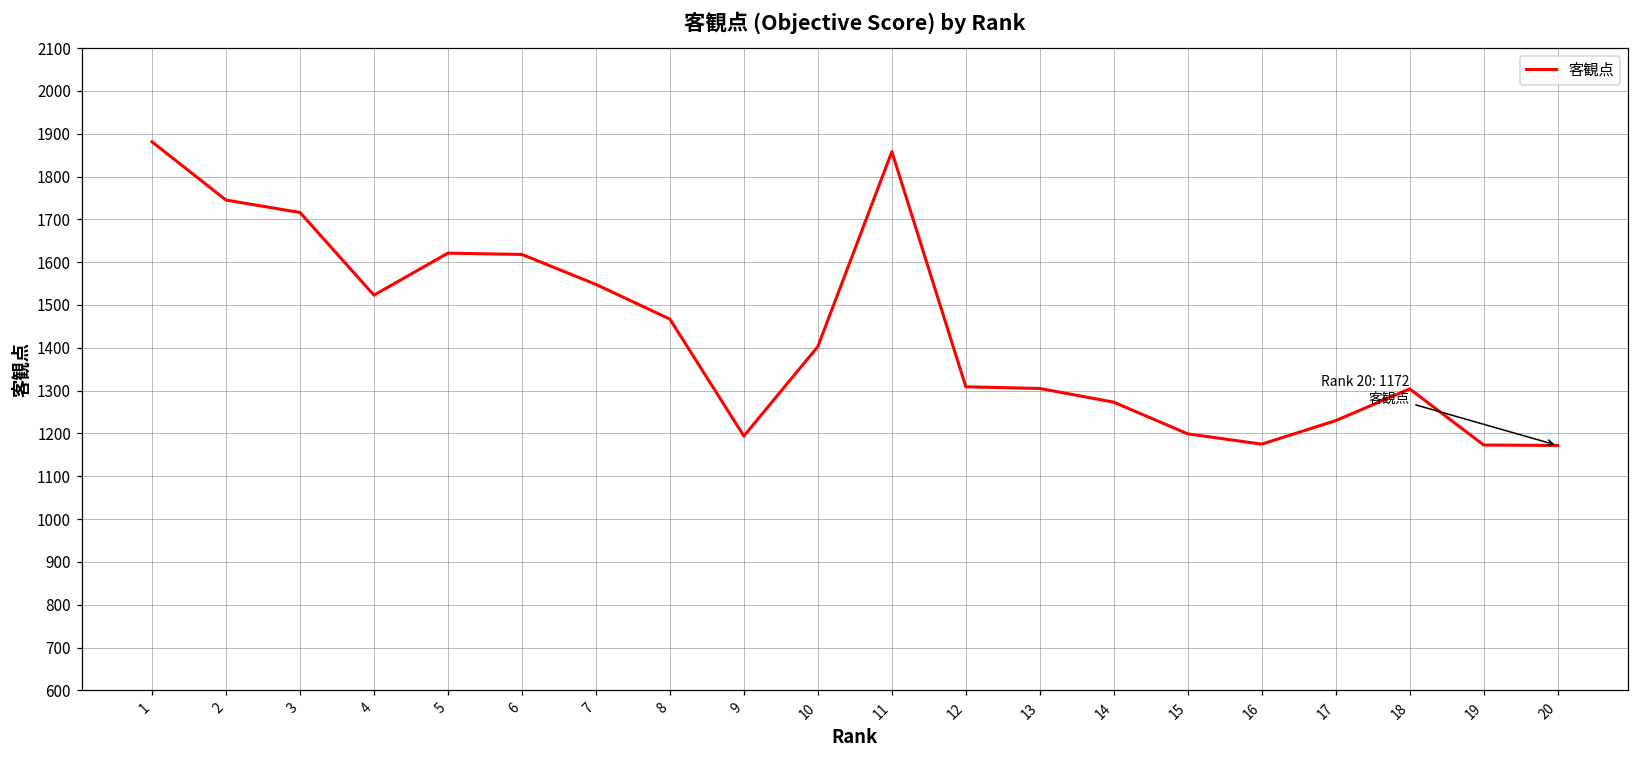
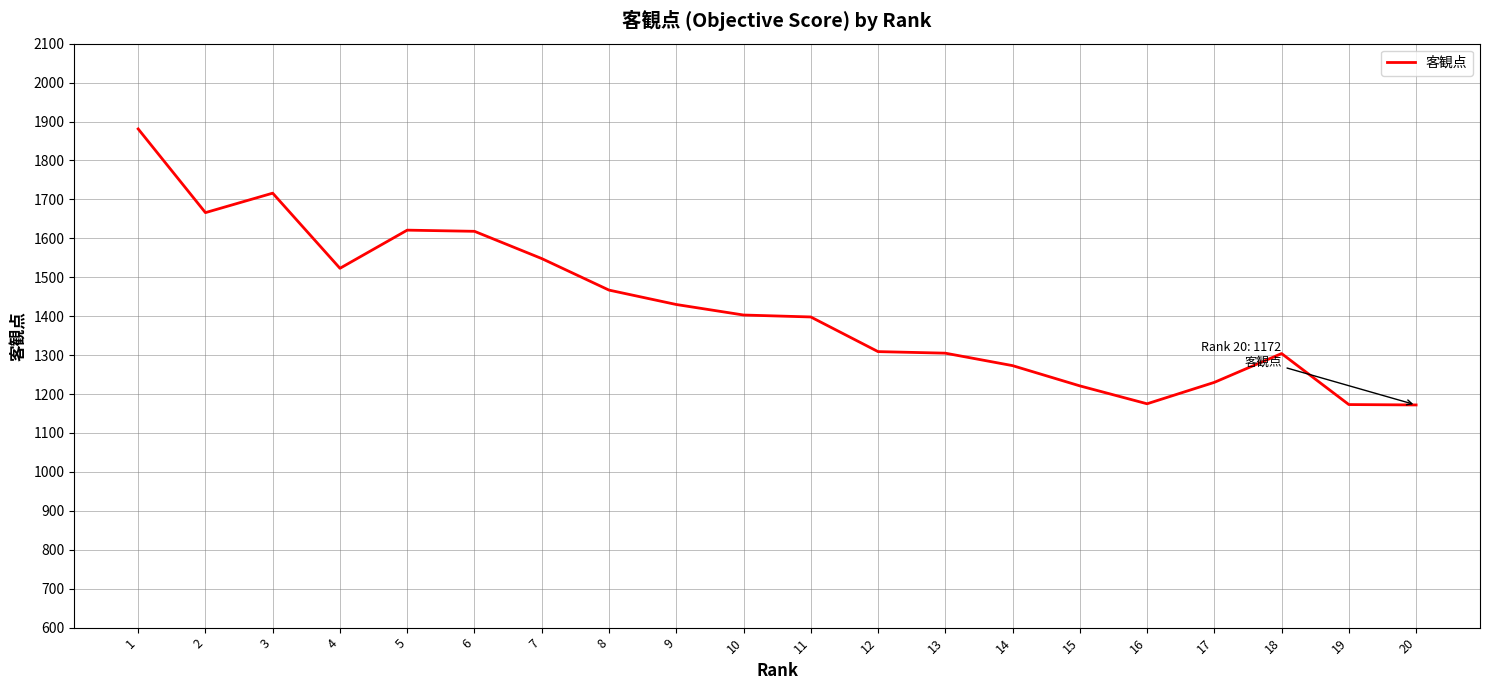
2: 1750 -> 1670
9: 1190 -> 1430
11: 1860 -> 1400
15: 1200 -> 1220
